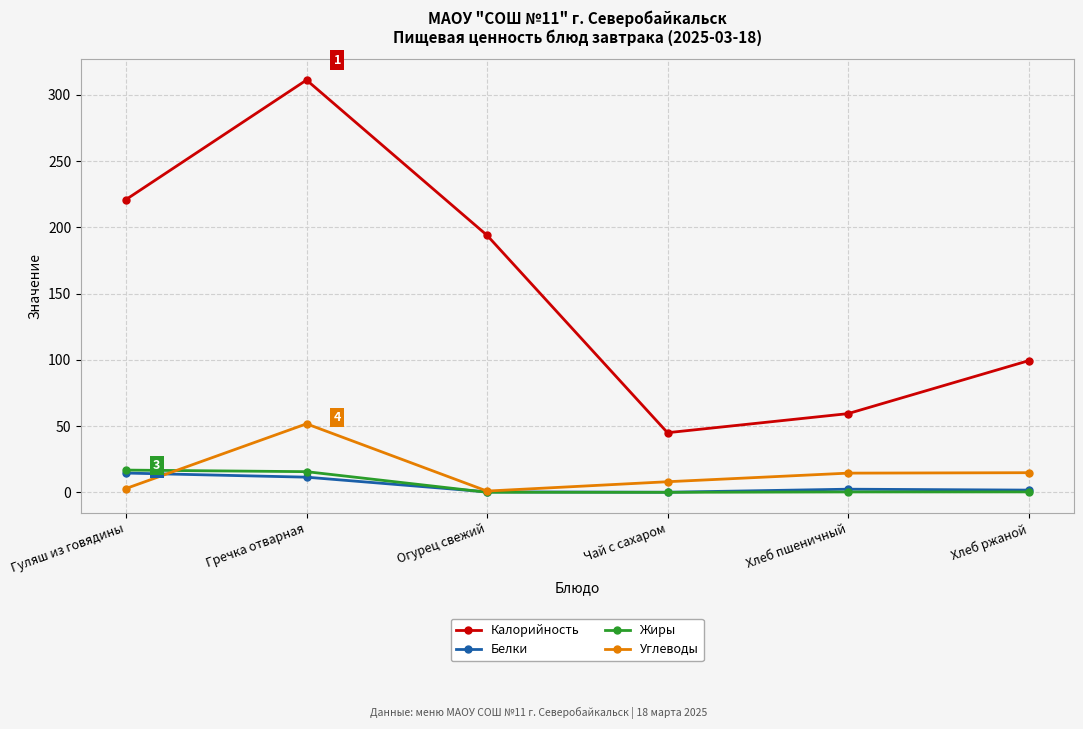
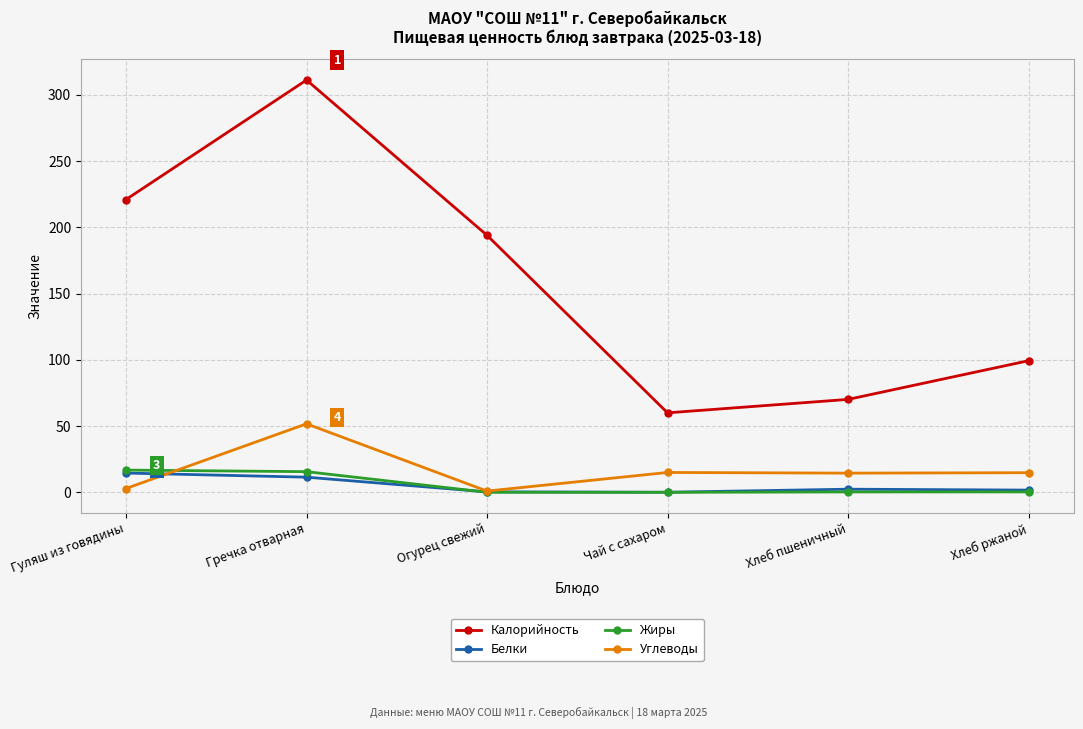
Калорийность, Чай с сахаром: 45 -> 60
Углеводы, Чай с сахаром: 8 -> 15
Калорийность, Хлеб пшеничный: 59 -> 70
